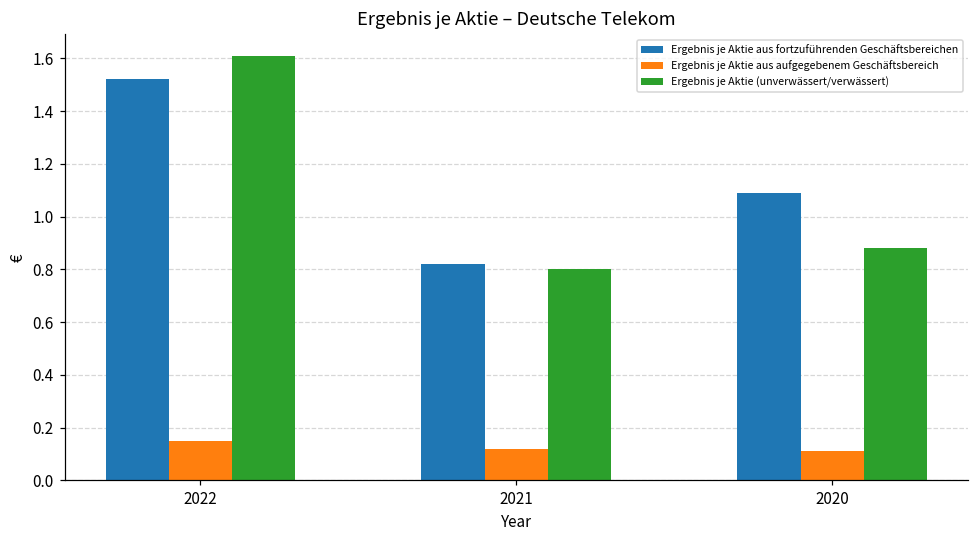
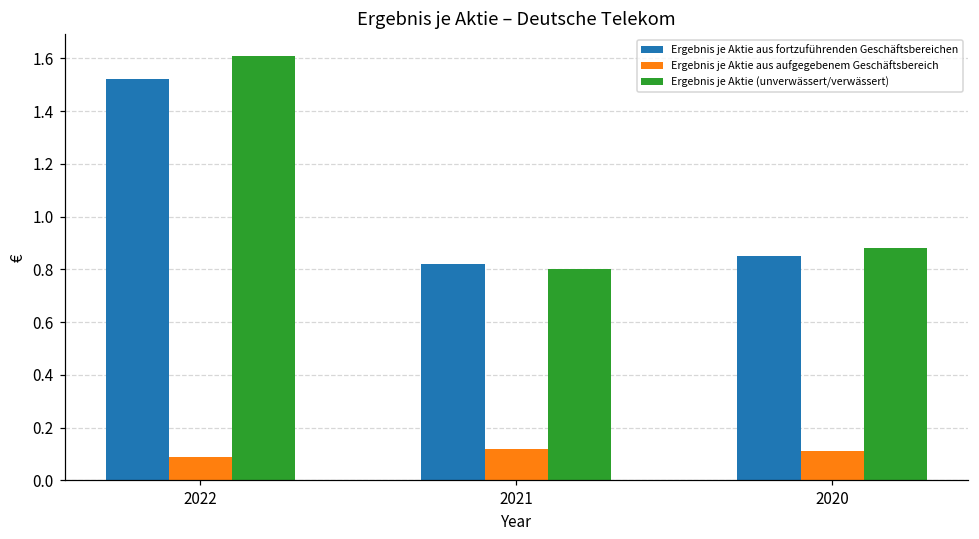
Ergebnis je Aktie aus aufgegebenem Geschäftsbereich, 2022: 0.15 -> 0.09
Ergebnis je Aktie aus fortzuführenden Geschäftsbereichen, 2020: 1.09 -> 0.85
